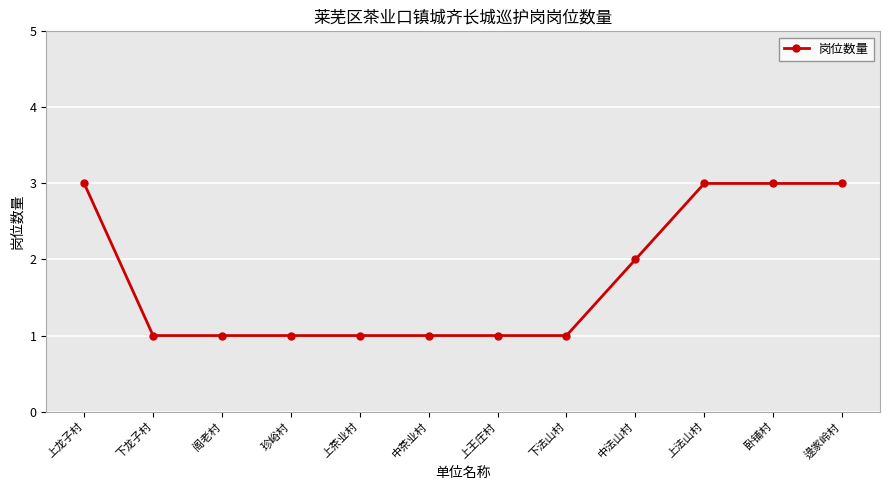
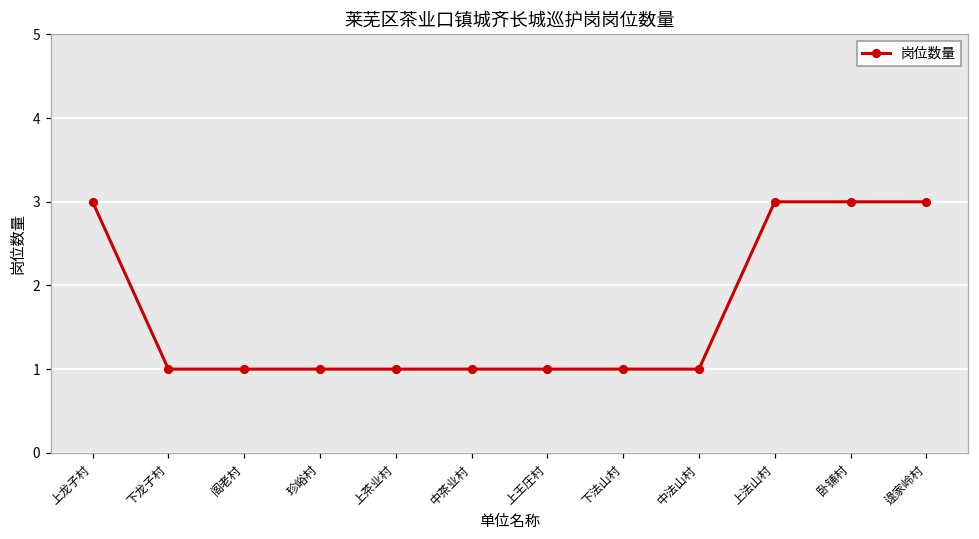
中法山村: 2 -> 1
